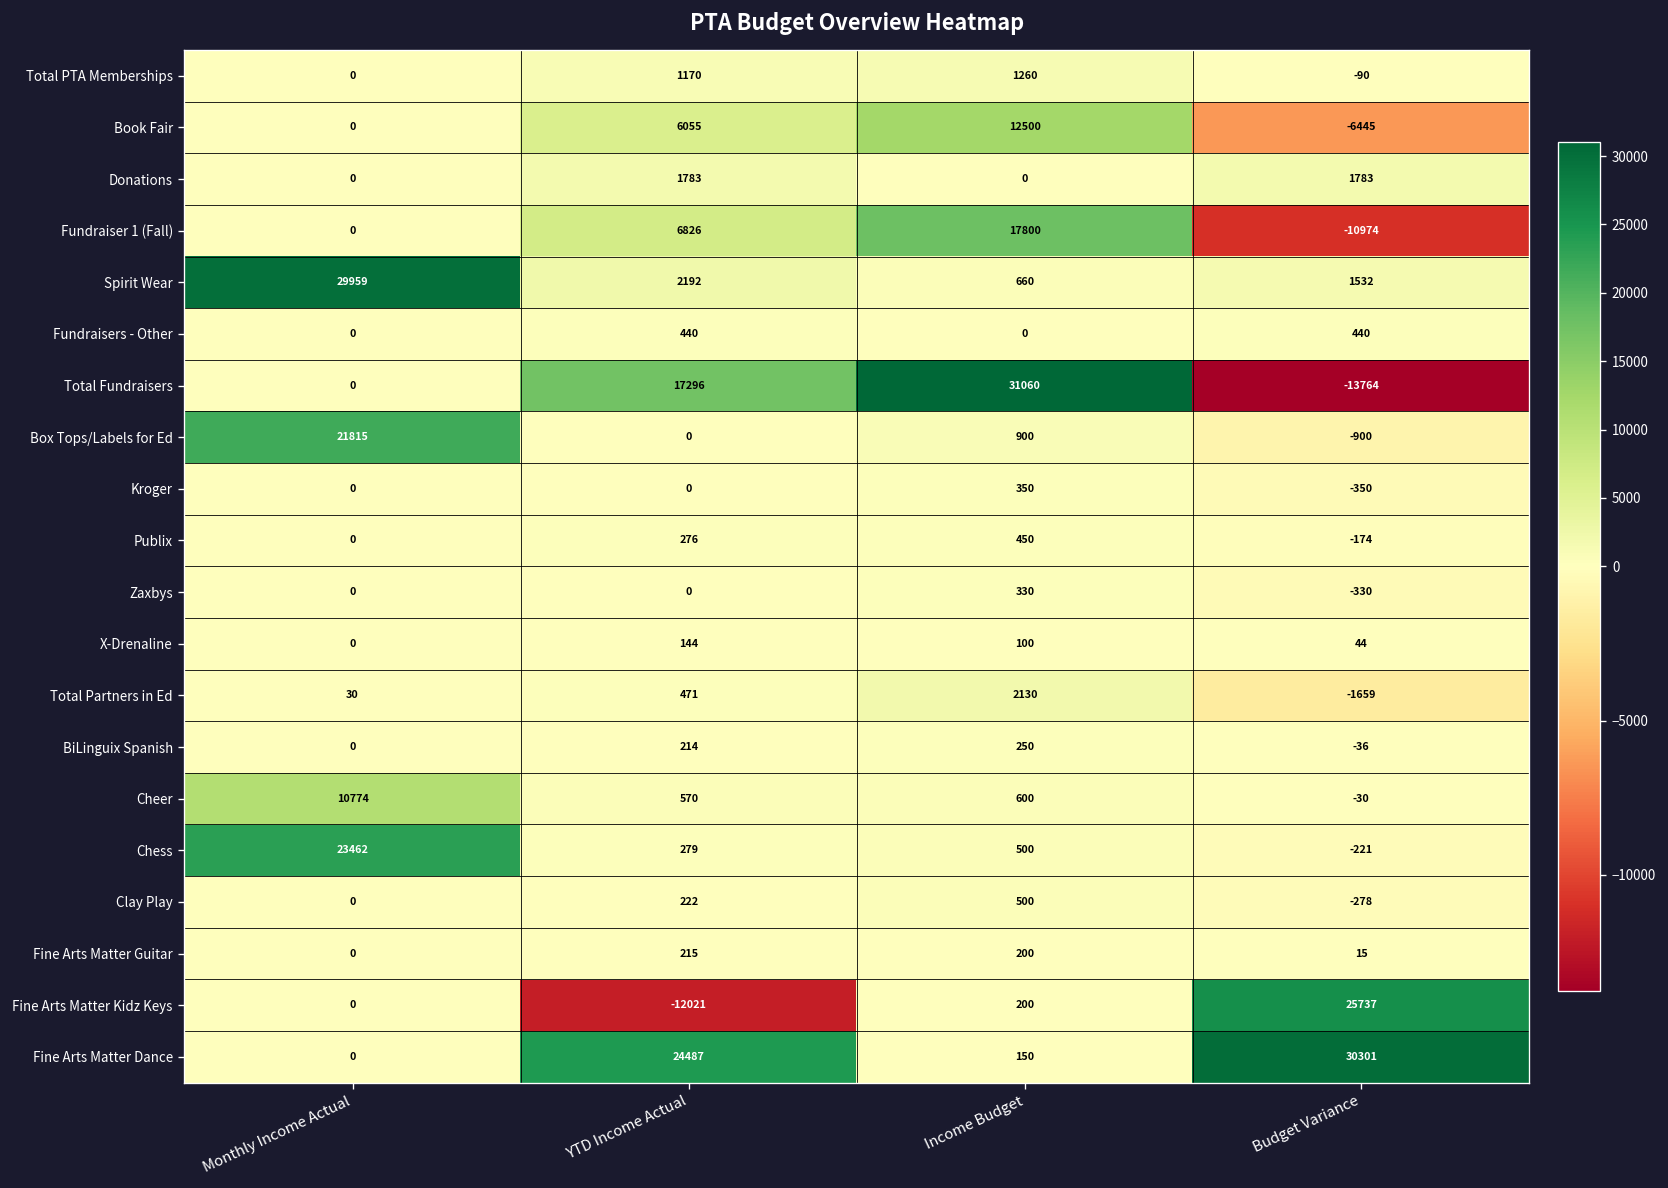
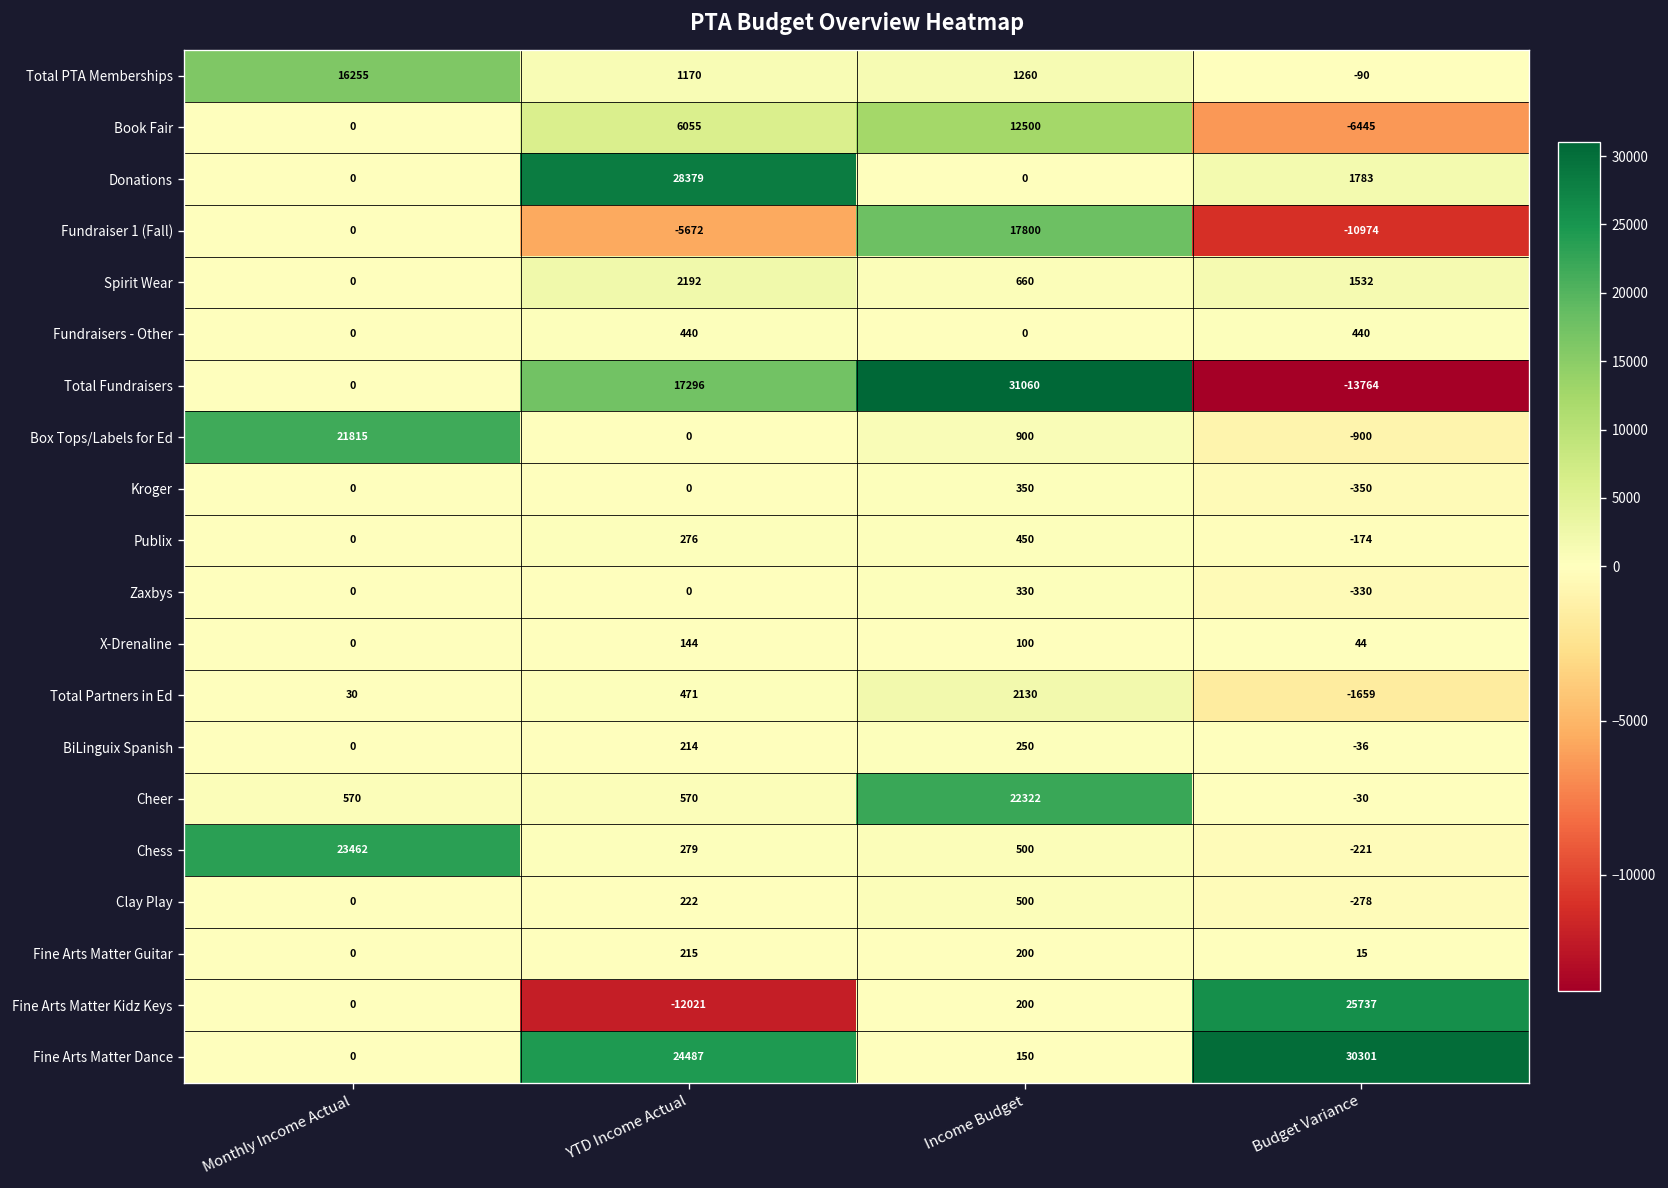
Total PTA Memberships, Monthly Income Actual: 0 -> 16255
Donations, YTD Income Actual: 1783 -> 28379
Fundraiser 1 (Fall), YTD Income Actual: 6826 -> -5672
Spirit Wear, Monthly Income Actual: 29959 -> 0
Cheer, Monthly Income Actual: 10774 -> 570
Cheer, Income Budget: 600 -> 22322
